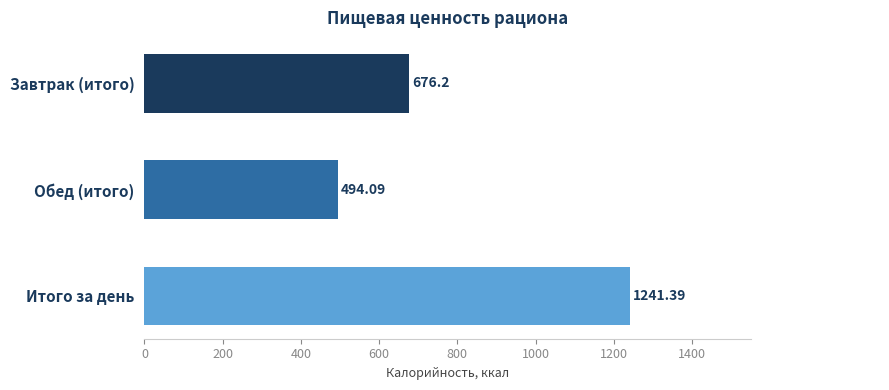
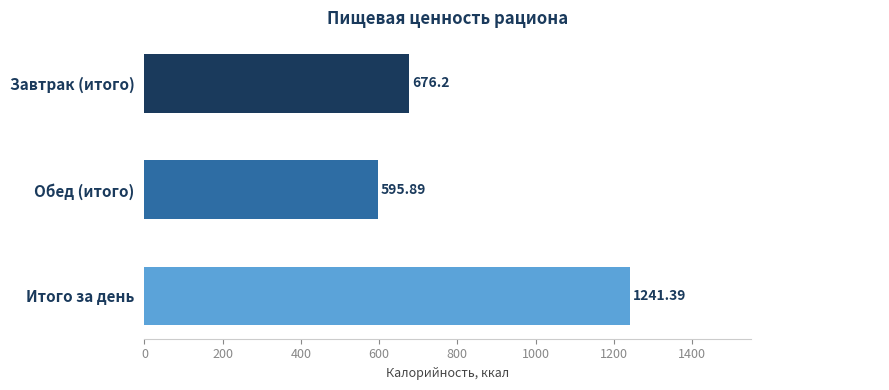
Обед (итого): 494.09 -> 595.89
